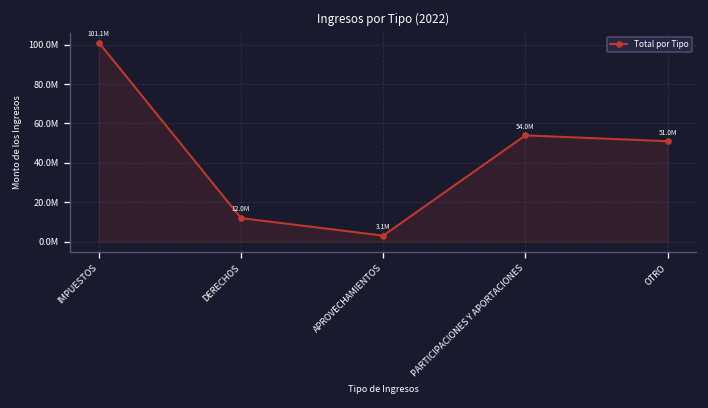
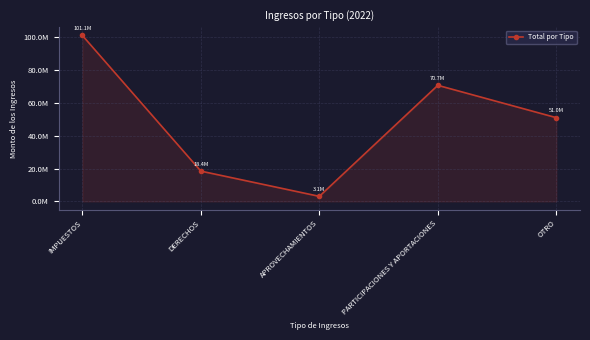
DERECHOS: 12.0M -> 18.4M
PARTICIPACIONES Y APORTACIONES: 54.0M -> 70.7M
